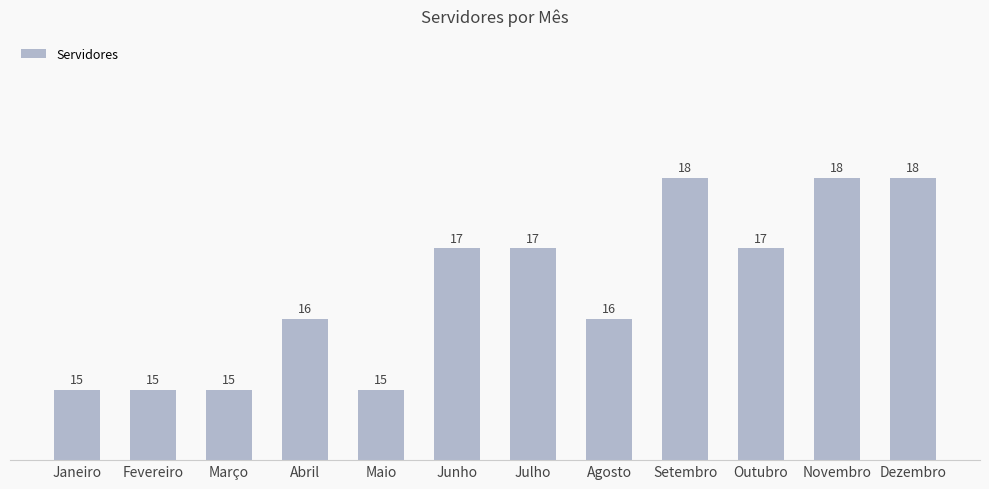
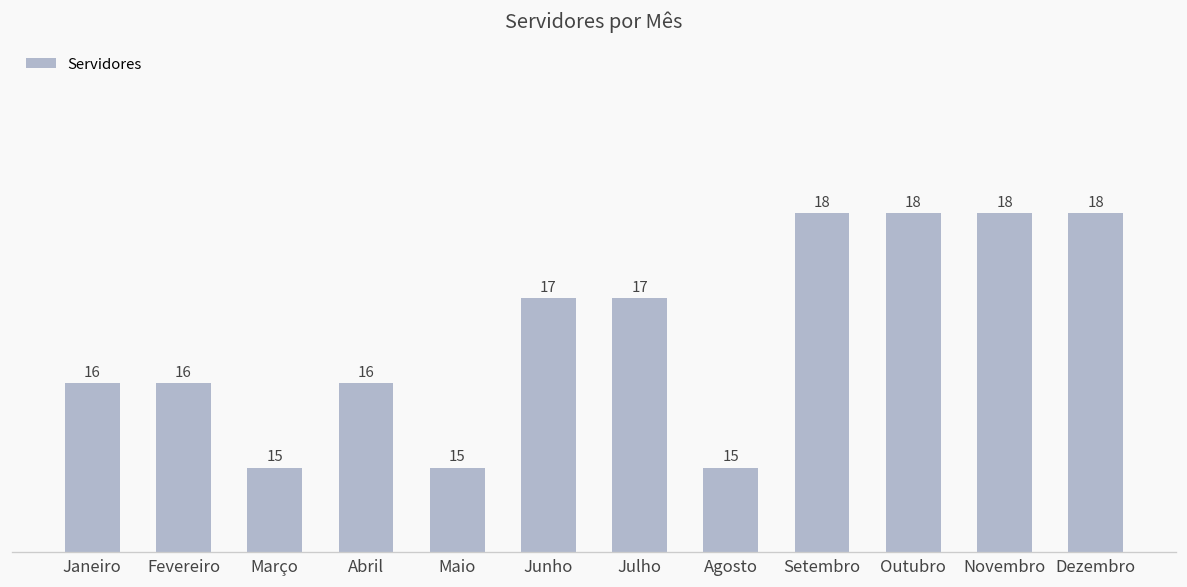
Janeiro: 15 -> 16
Fevereiro: 15 -> 16
Agosto: 16 -> 15
Outubro: 17 -> 18
